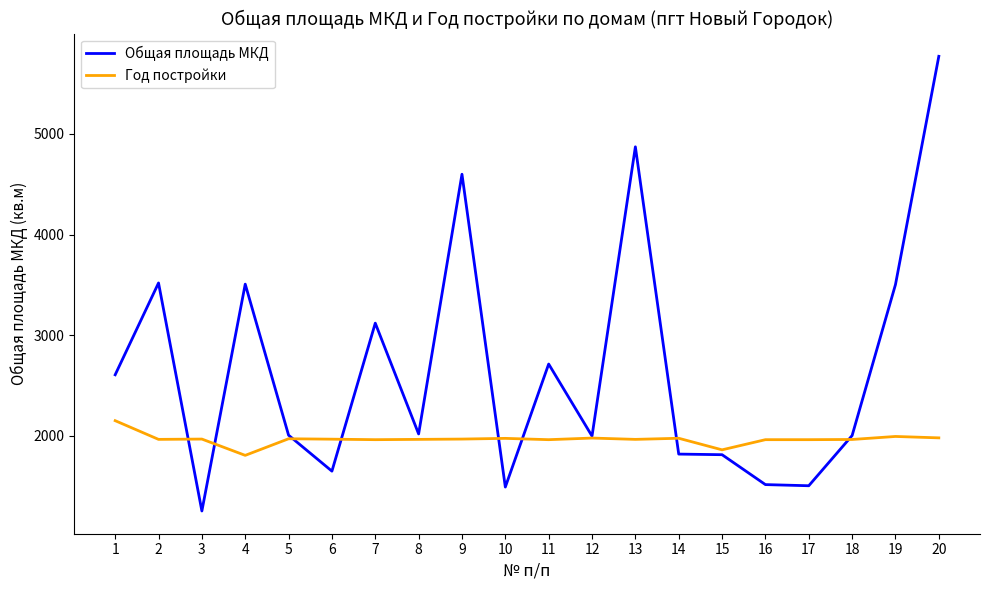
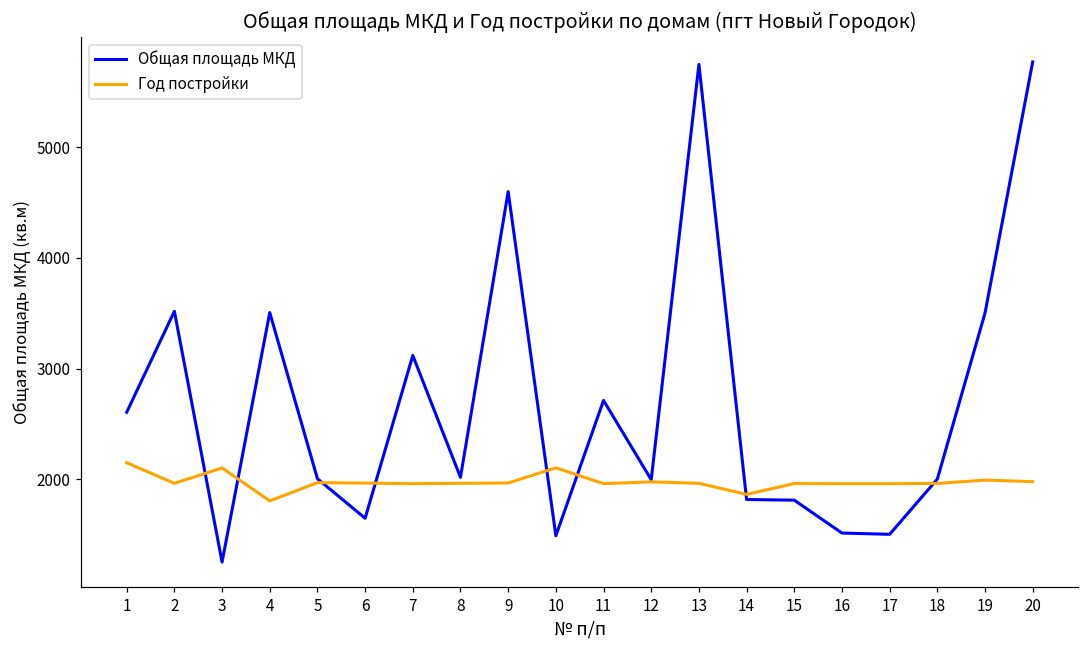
Год постройки, 3: 1970 -> 2100
Год постройки, 10: 1970 -> 2100
Общая площадь МКД, 13: 4870 -> 5750
Год постройки, 14: 1970 -> 1860
Год постройки, 15: 1860 -> 1960
